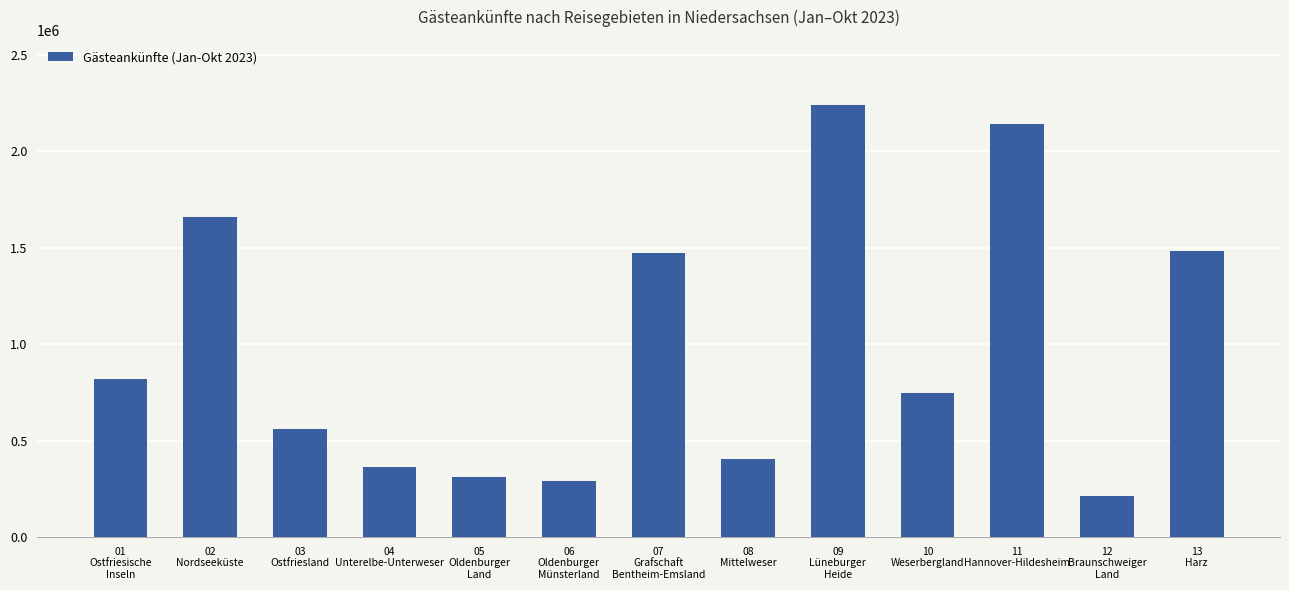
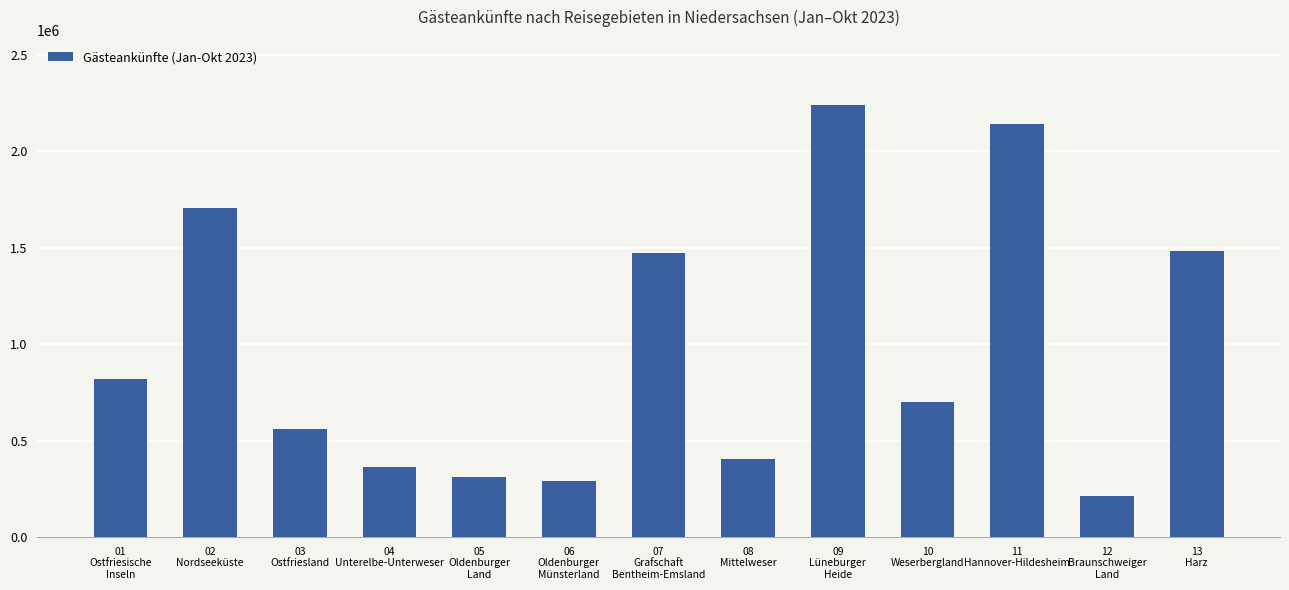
02 Nordseeküste: 1660000 -> 1710000
10 Weserbergland: 750000 -> 700000
